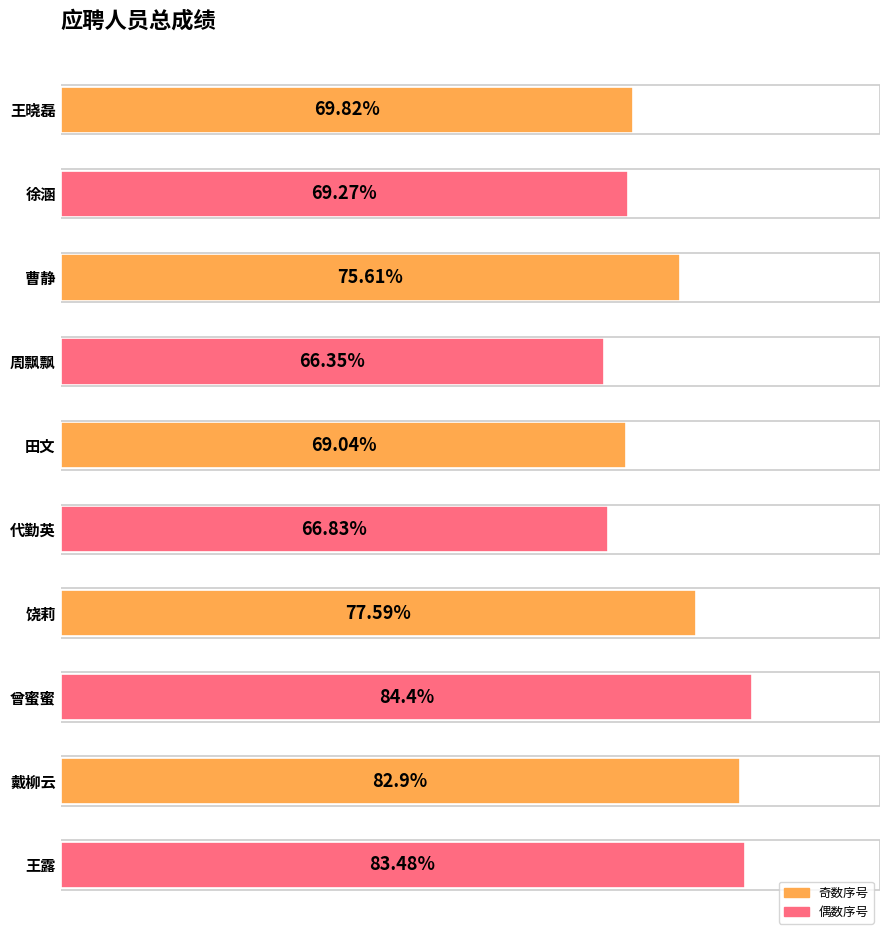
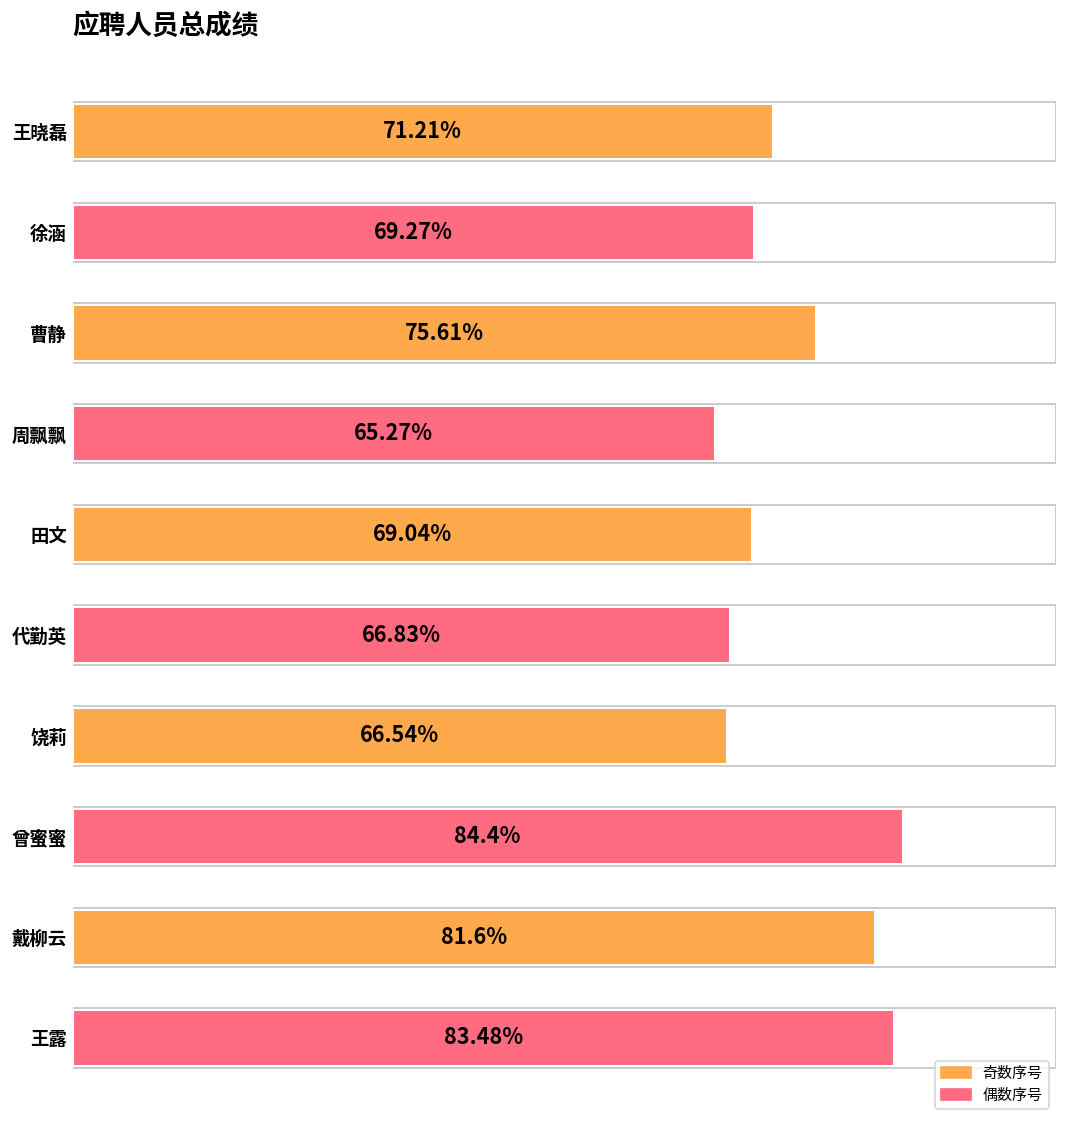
王晓磊: 69.82% -> 71.21%
周飘飘: 66.35% -> 65.27%
饶莉: 77.59% -> 66.54%
戴柳云: 82.9% -> 81.6%
